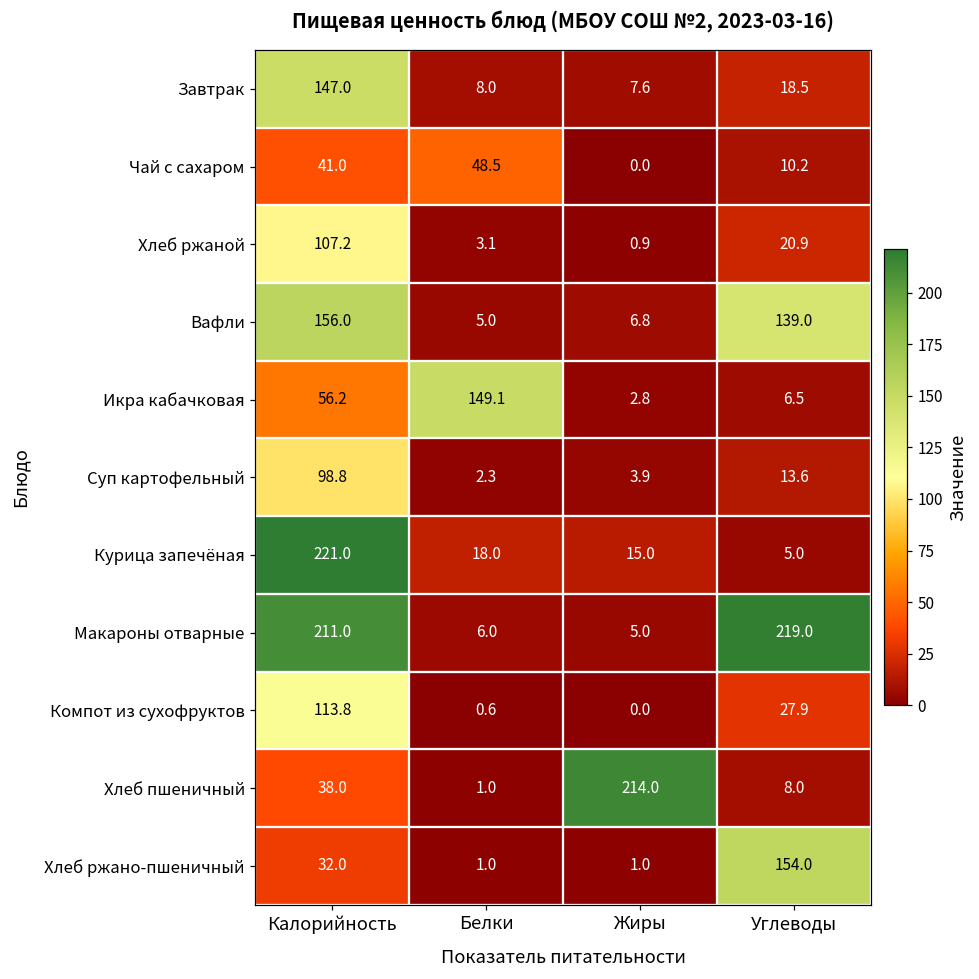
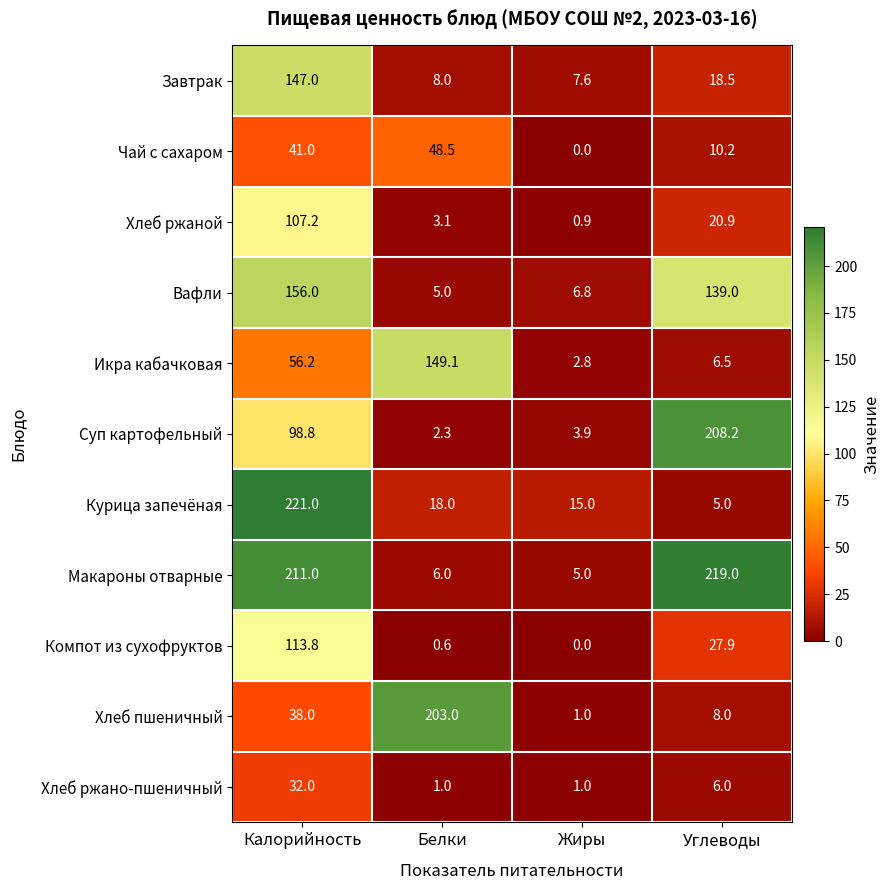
Суп картофельный, Углеводы: 13.6 -> 208.2
Хлеб пшеничный, Белки: 1.0 -> 203.0
Хлеб пшеничный, Жиры: 214.0 -> 1.0
Хлеб ржано-пшеничный, Углеводы: 154.0 -> 6.0
